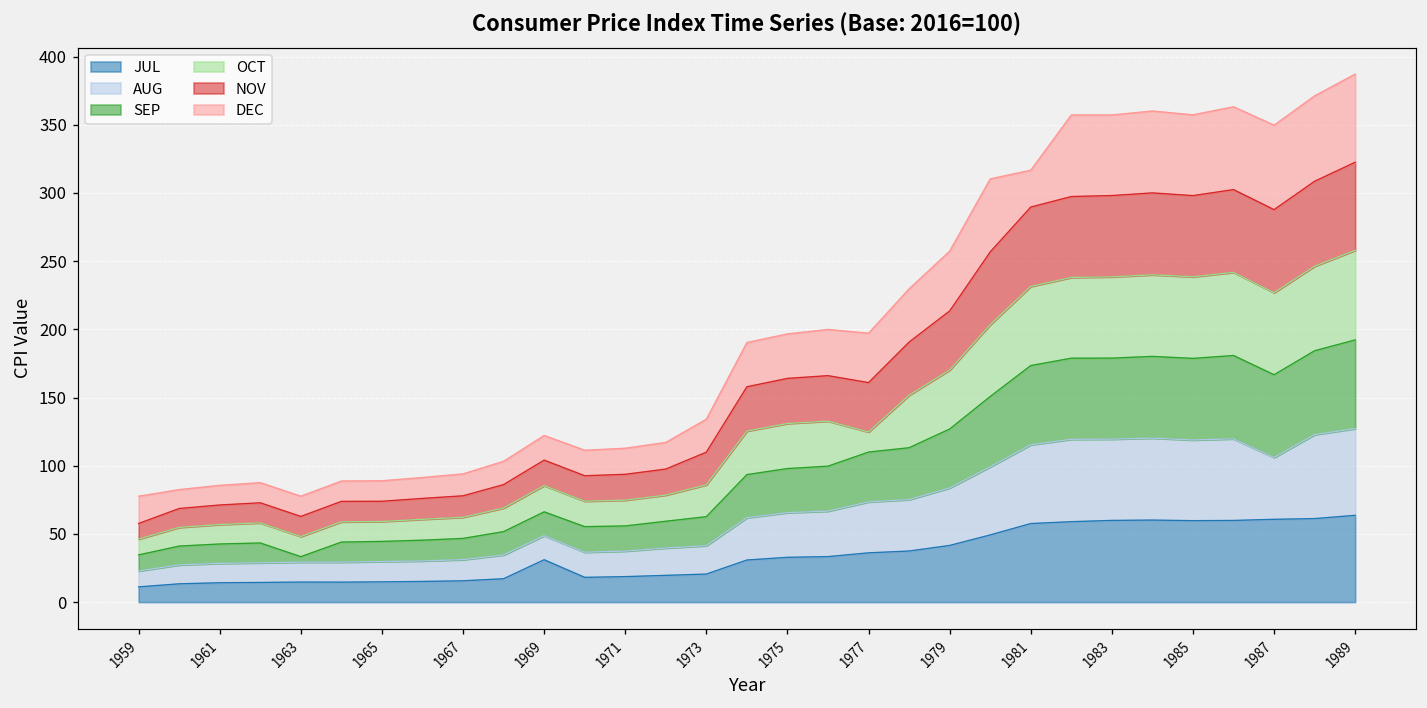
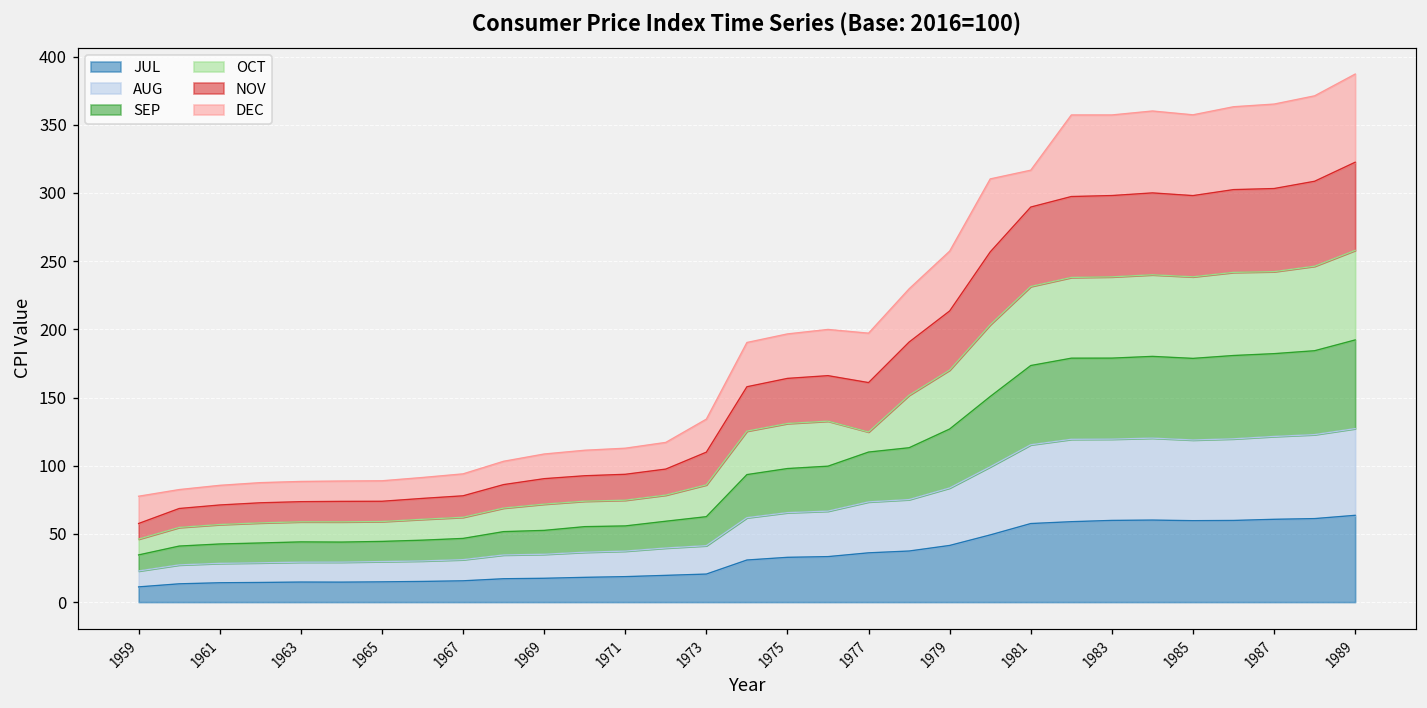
SEP, 1963: 4 -> 15
JUL, 1969: 31 -> 17
AUG, 1987: 45 -> 61
